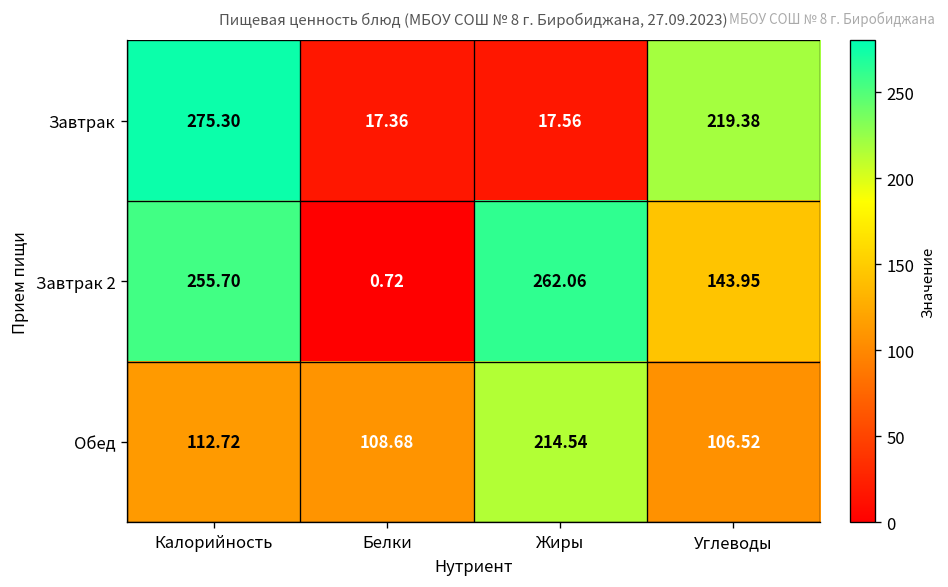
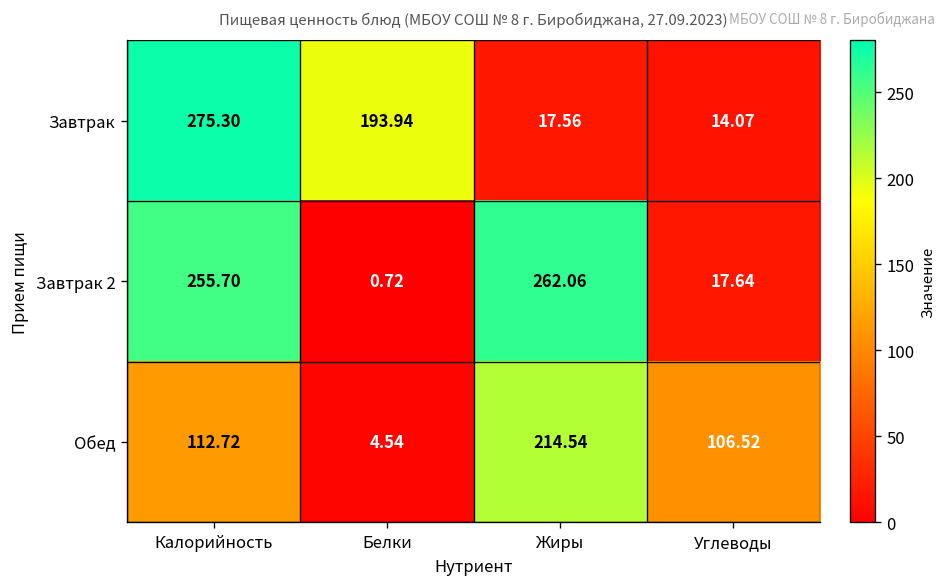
Завтрак, Белки: 17.36 -> 193.94
Завтрак, Углеводы: 219.38 -> 14.07
Завтрак 2, Углеводы: 143.95 -> 17.64
Обед, Белки: 108.68 -> 4.54
